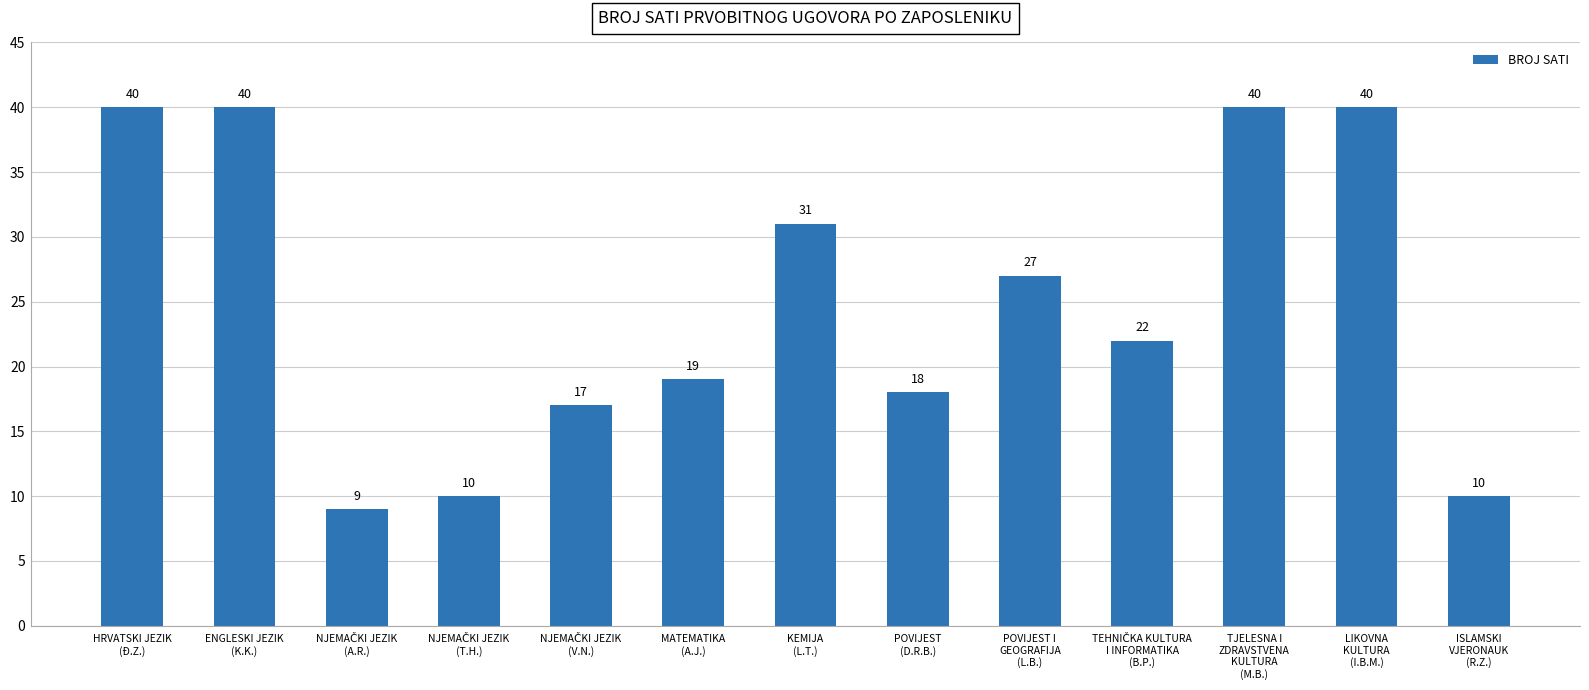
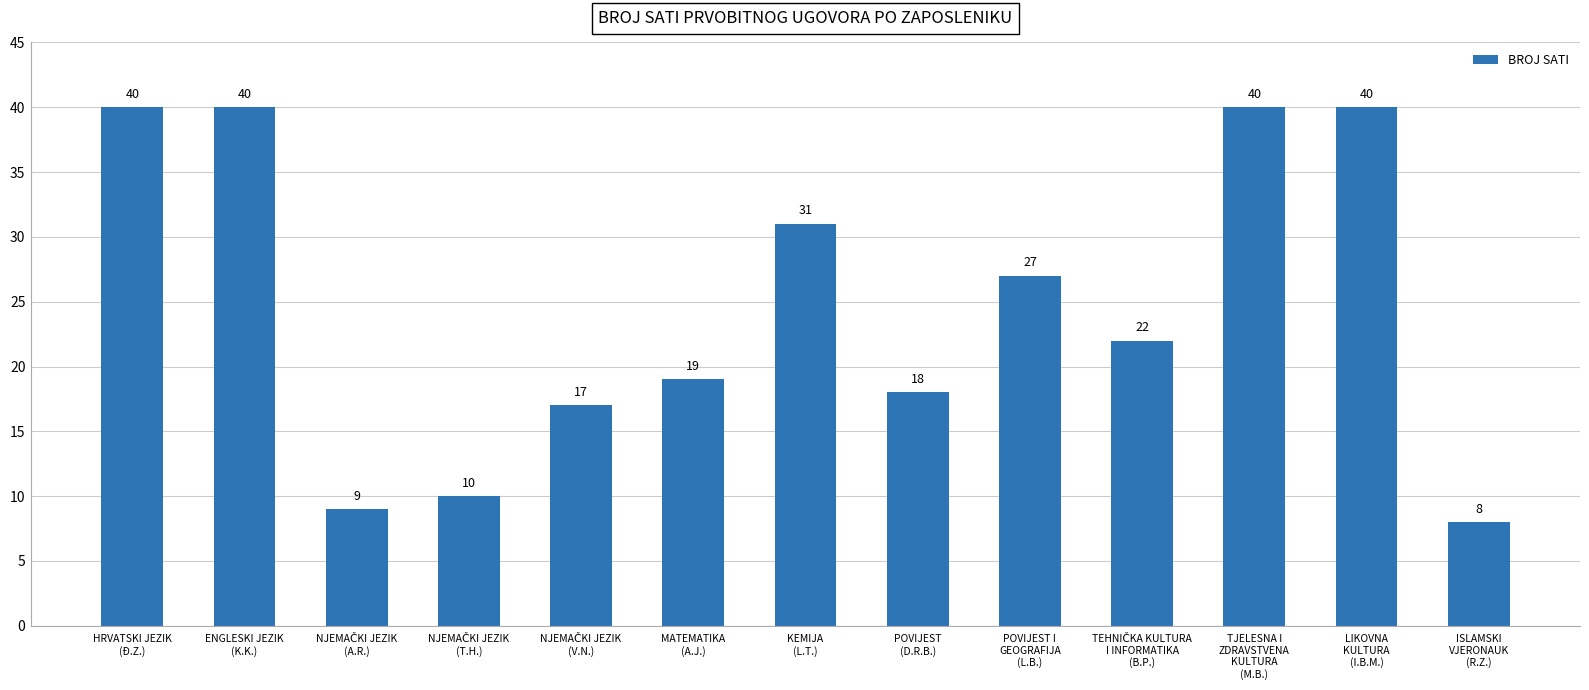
ISLAMSKI VJERONAUK (R.Z.): 10 -> 8
